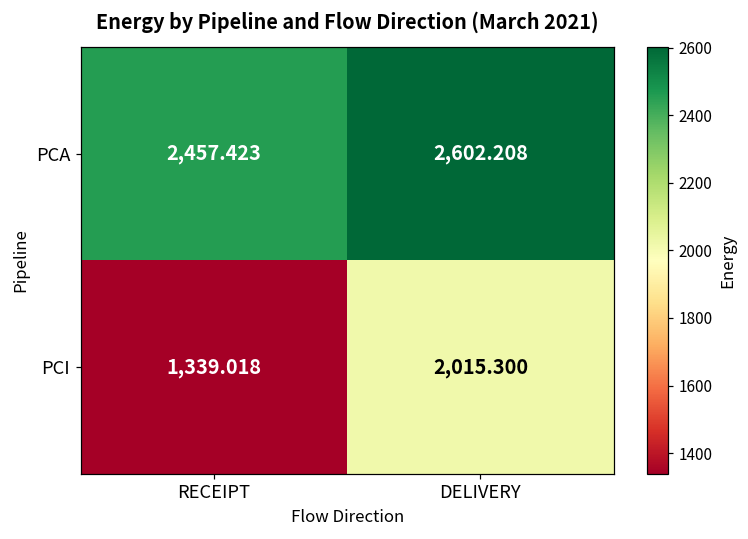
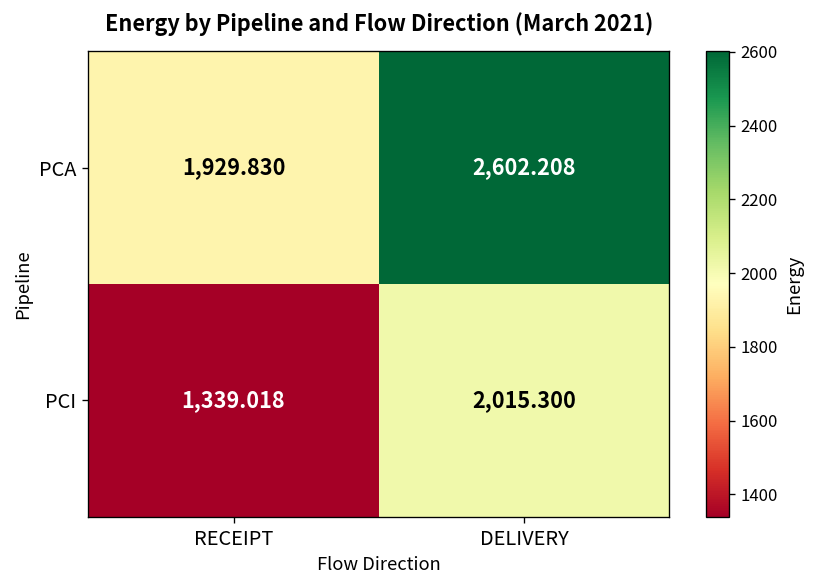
PCA, RECEIPT: 2,457.423 -> 1,929.830
